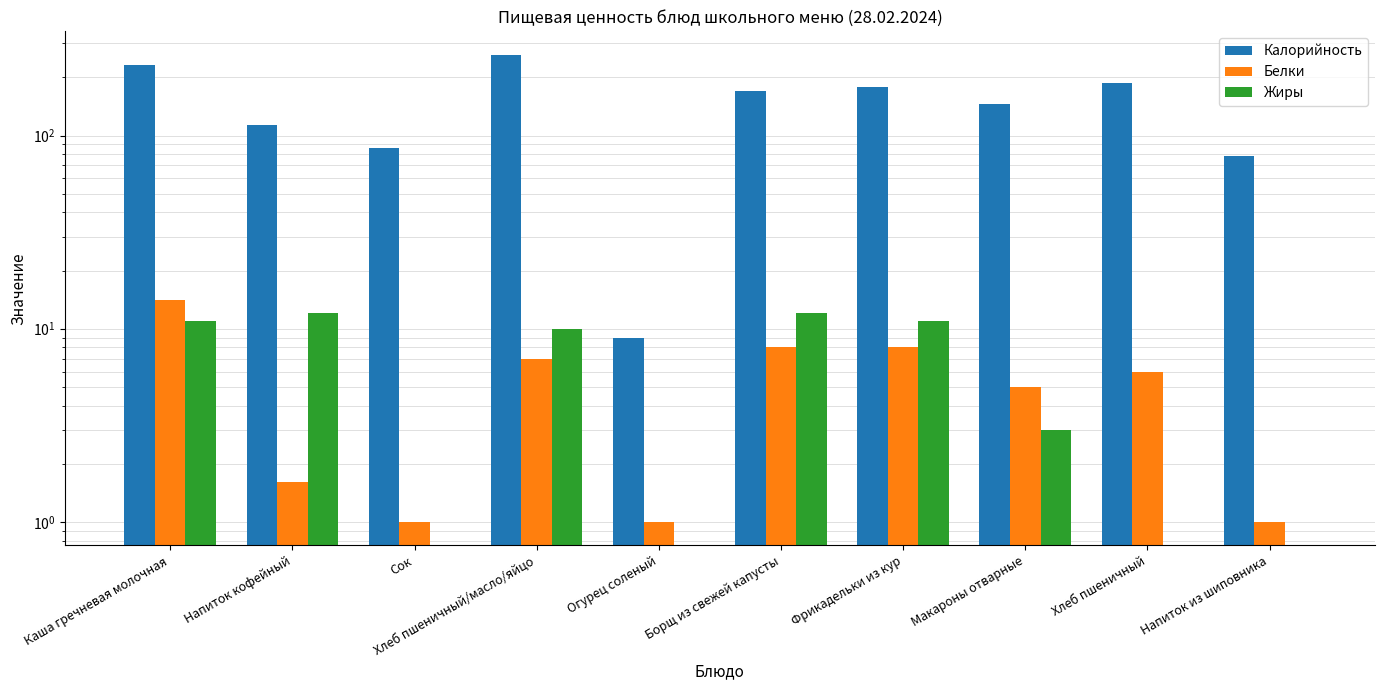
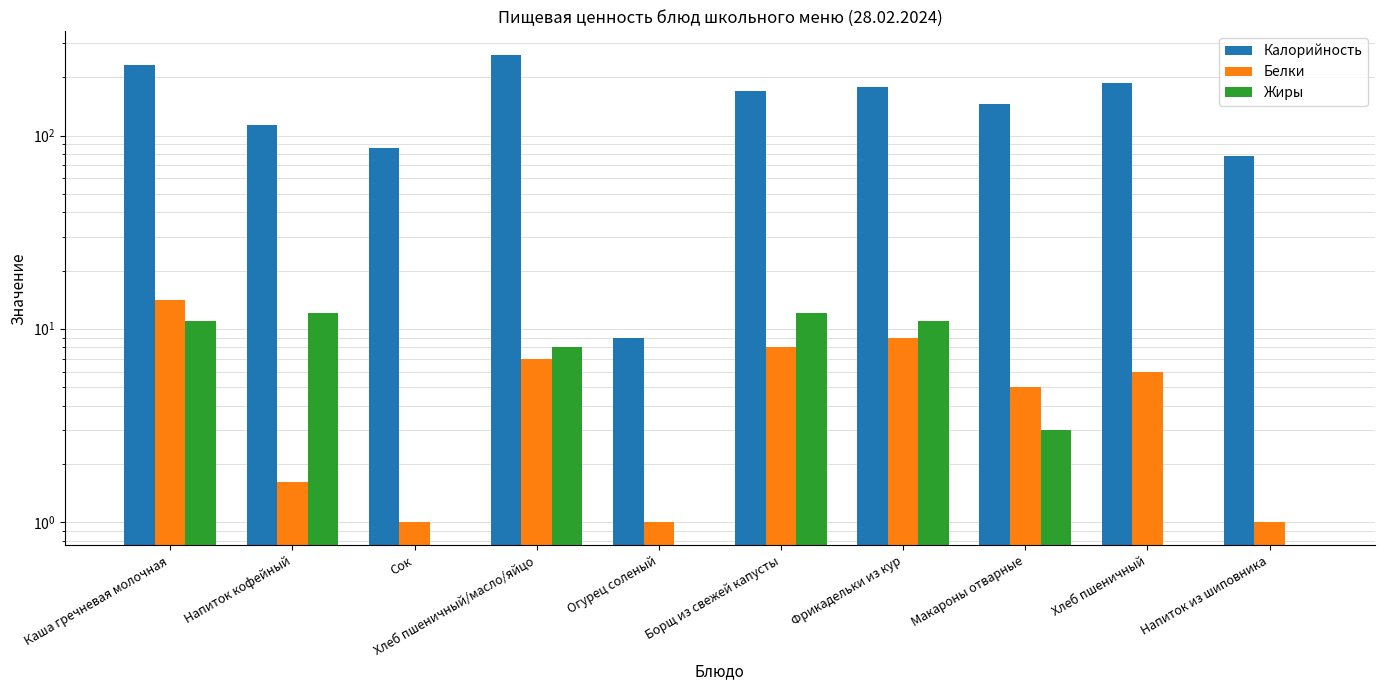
Жиры, Хлеб пшеничный/масло/яйцо: 10 -> 8
Белки, Фрикадельки из кур: 8 -> 9
